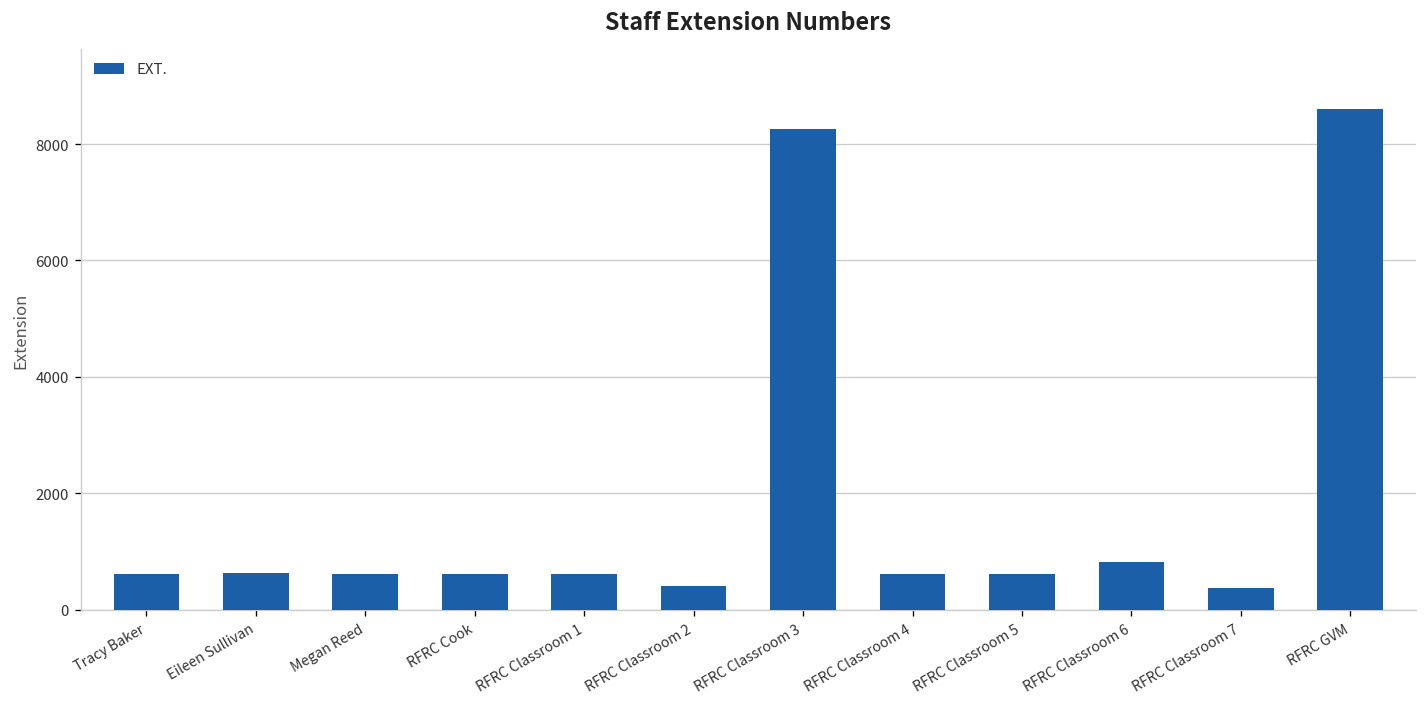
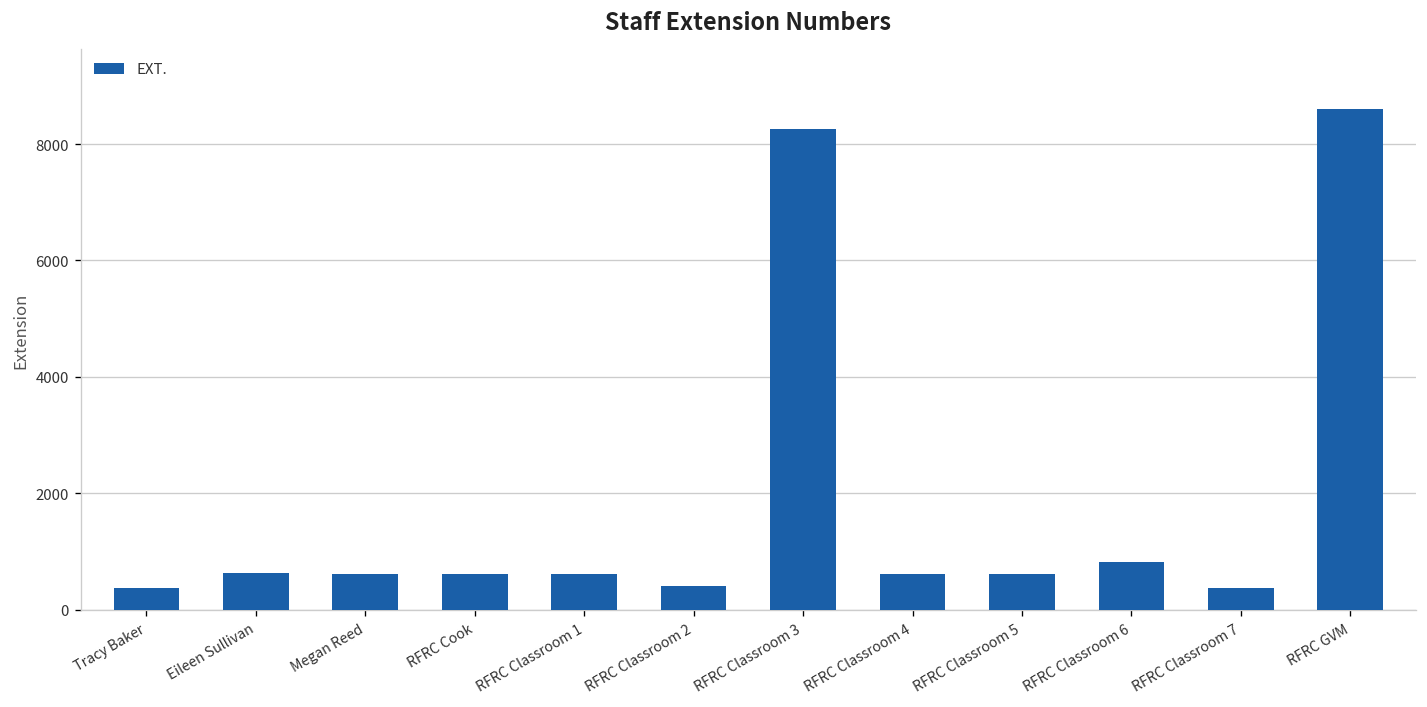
Tracy Baker: 600 -> 400
